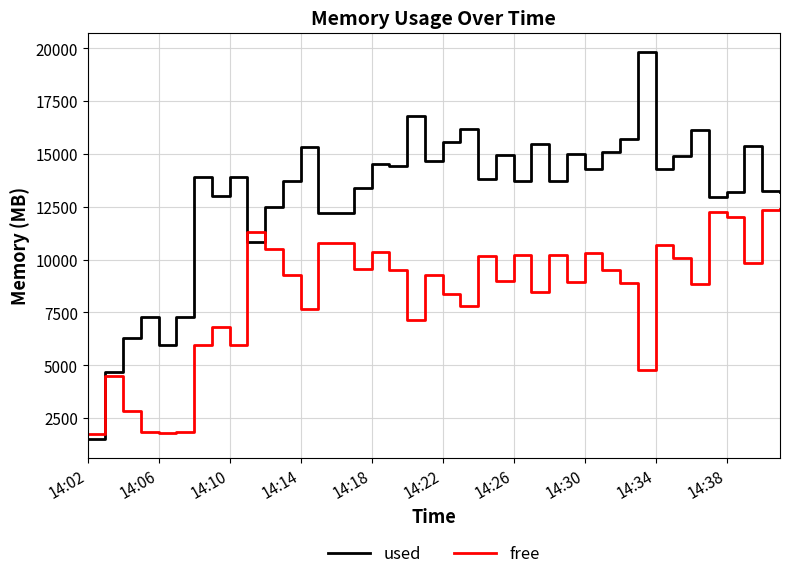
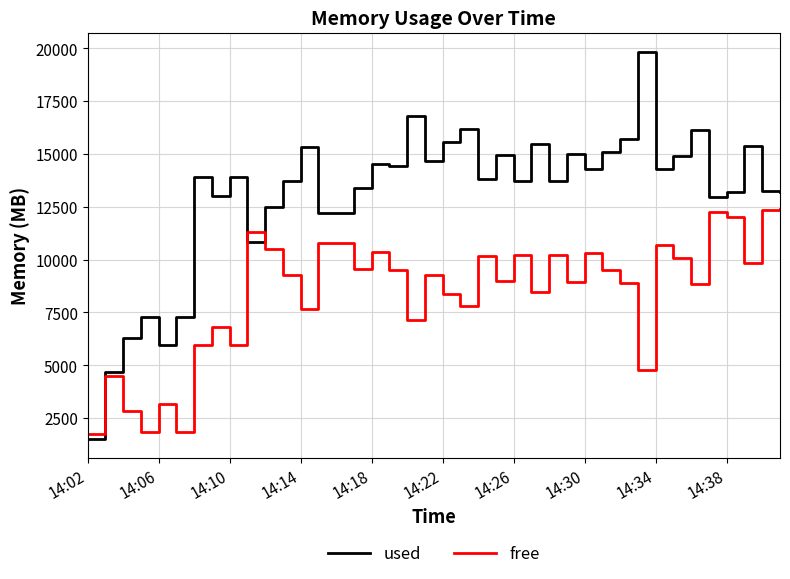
free, 14:06: 1800 -> 3200
